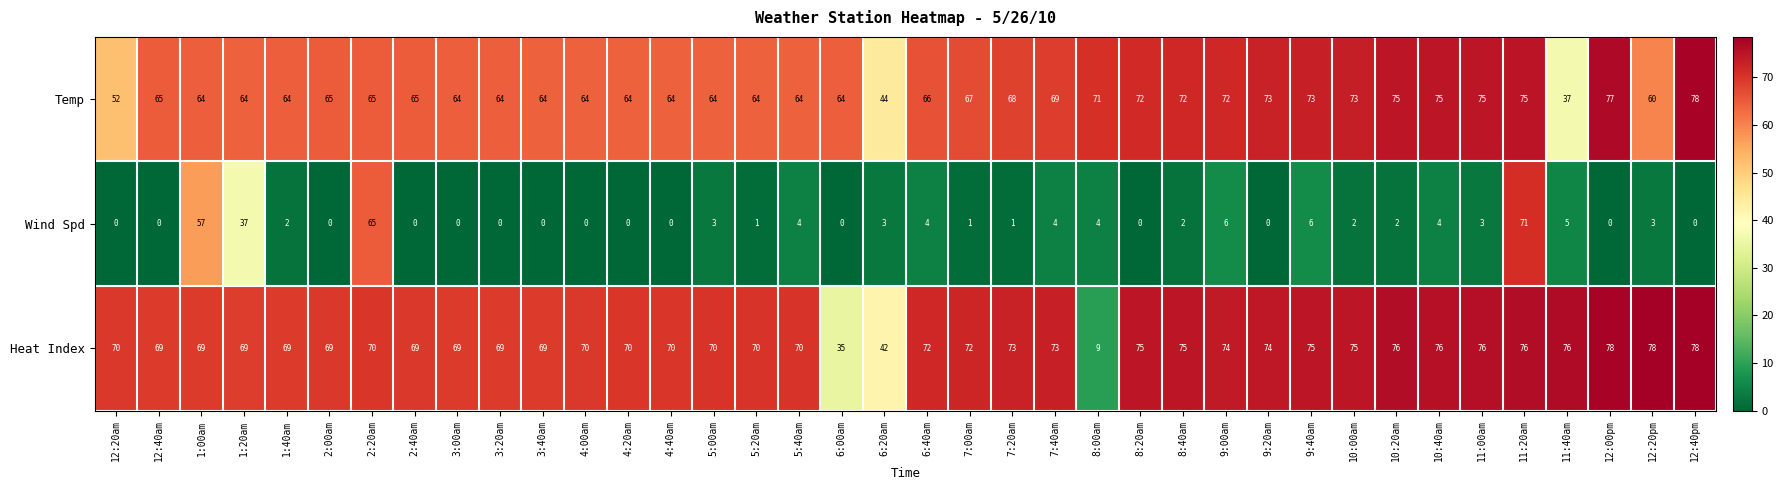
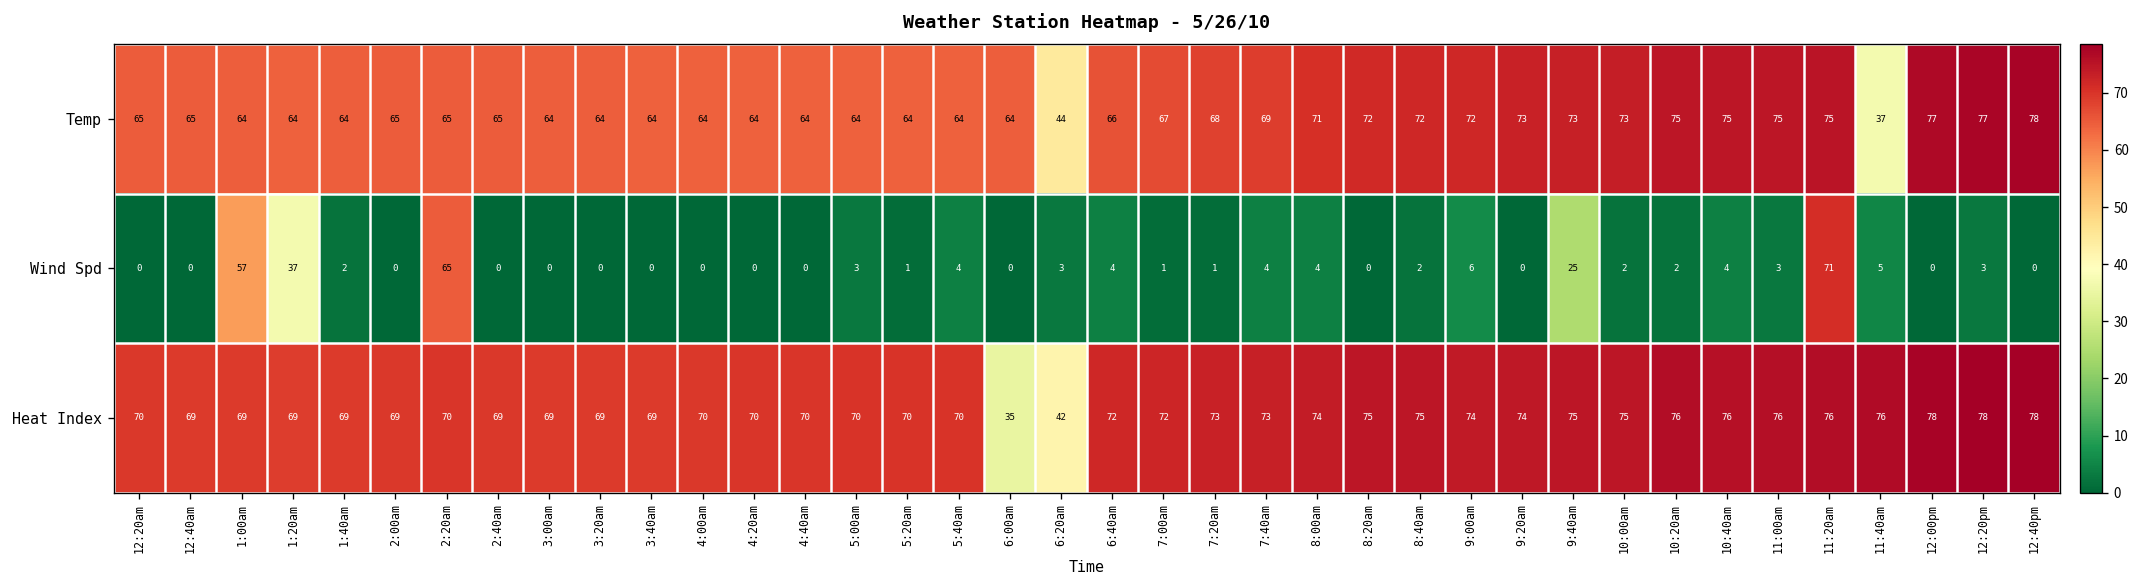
Temp, 12:20am: 52 -> 65
Temp, 12:20pm: 60 -> 77
Wind Spd, 9:40am: 6 -> 25
Heat Index, 8:00am: 9 -> 74
